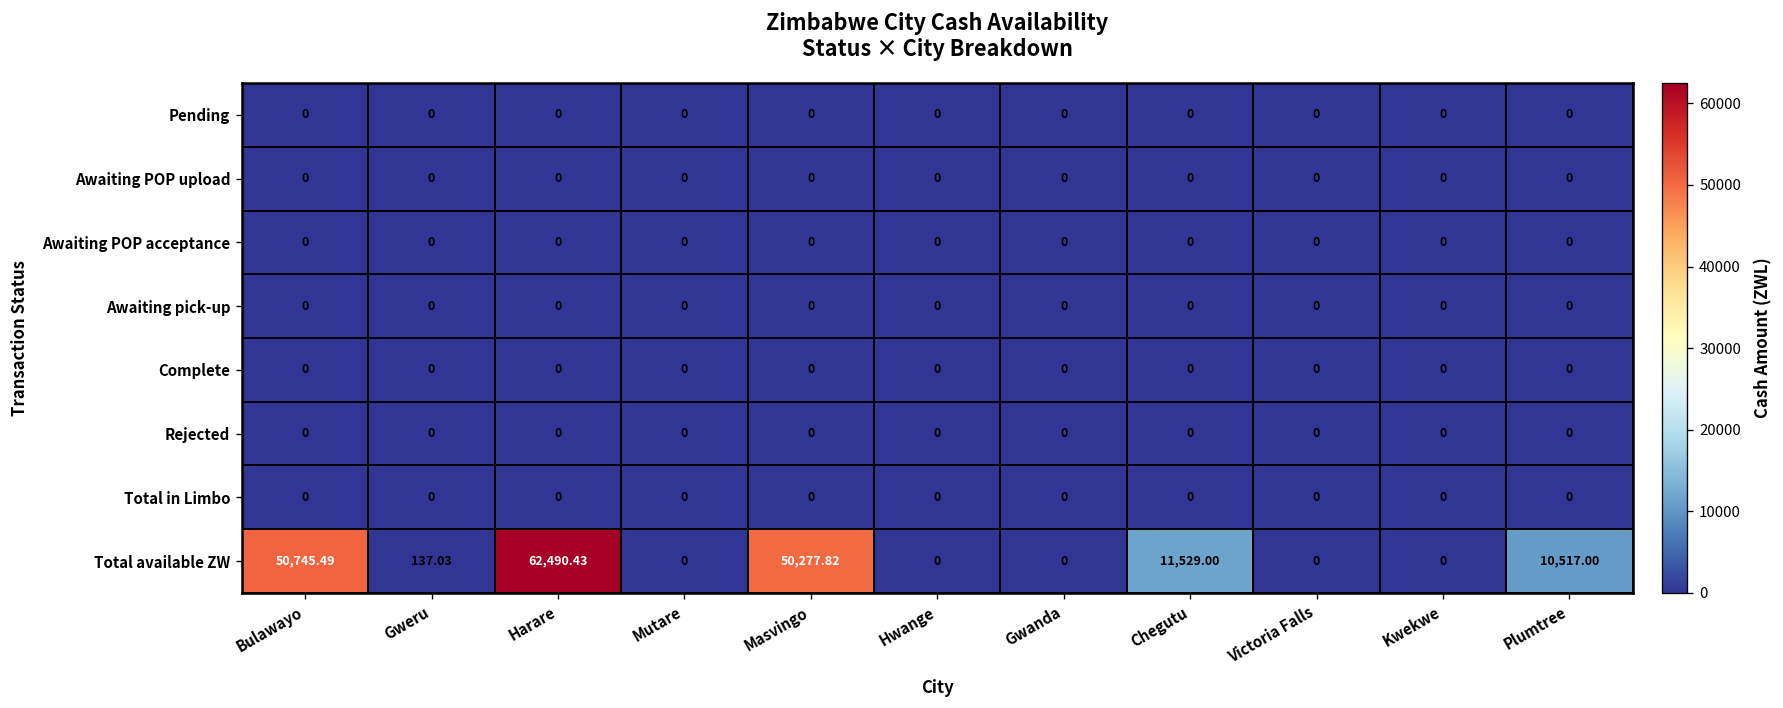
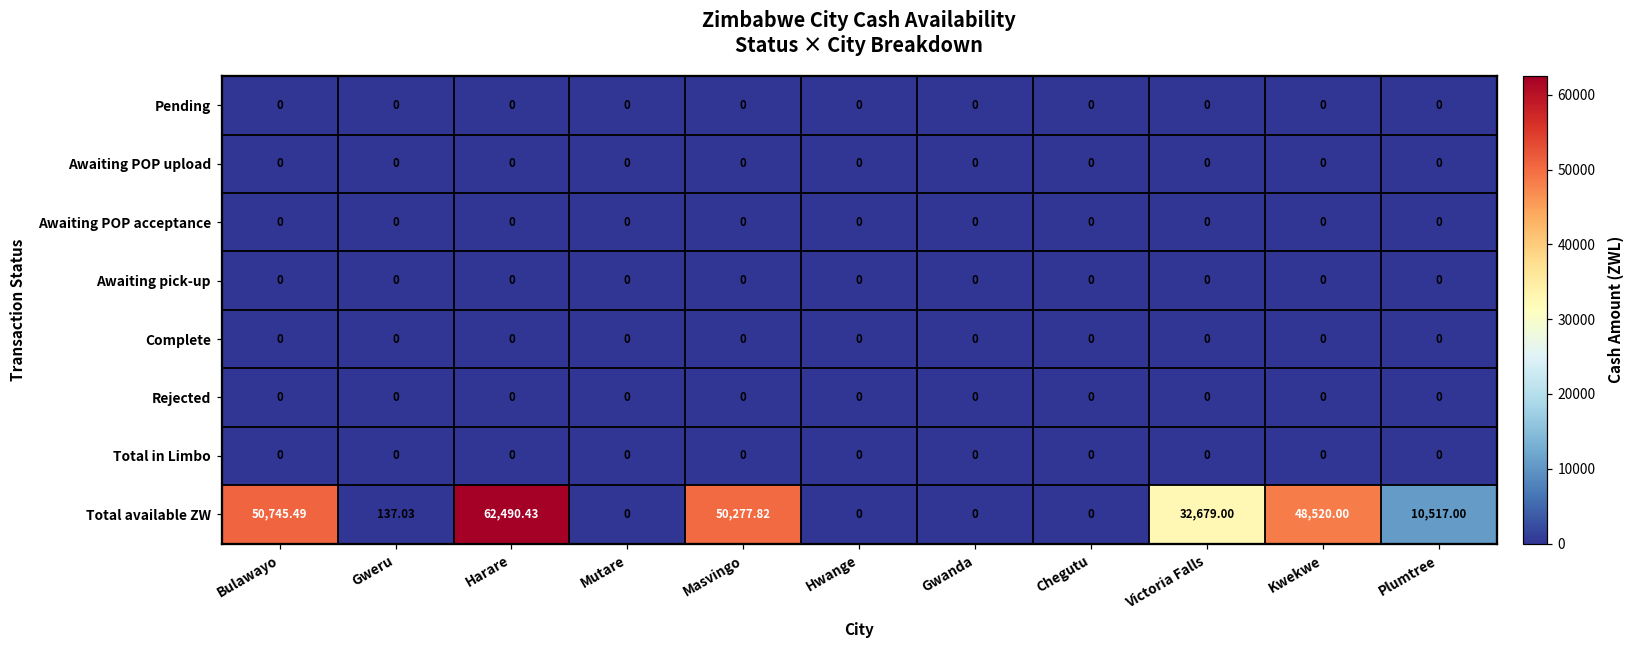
Total available ZW, Chegutu: 11,529.00 -> 0
Total available ZW, Victoria Falls: 0 -> 32,679.00
Total available ZW, Kwekwe: 0 -> 48,520.00
